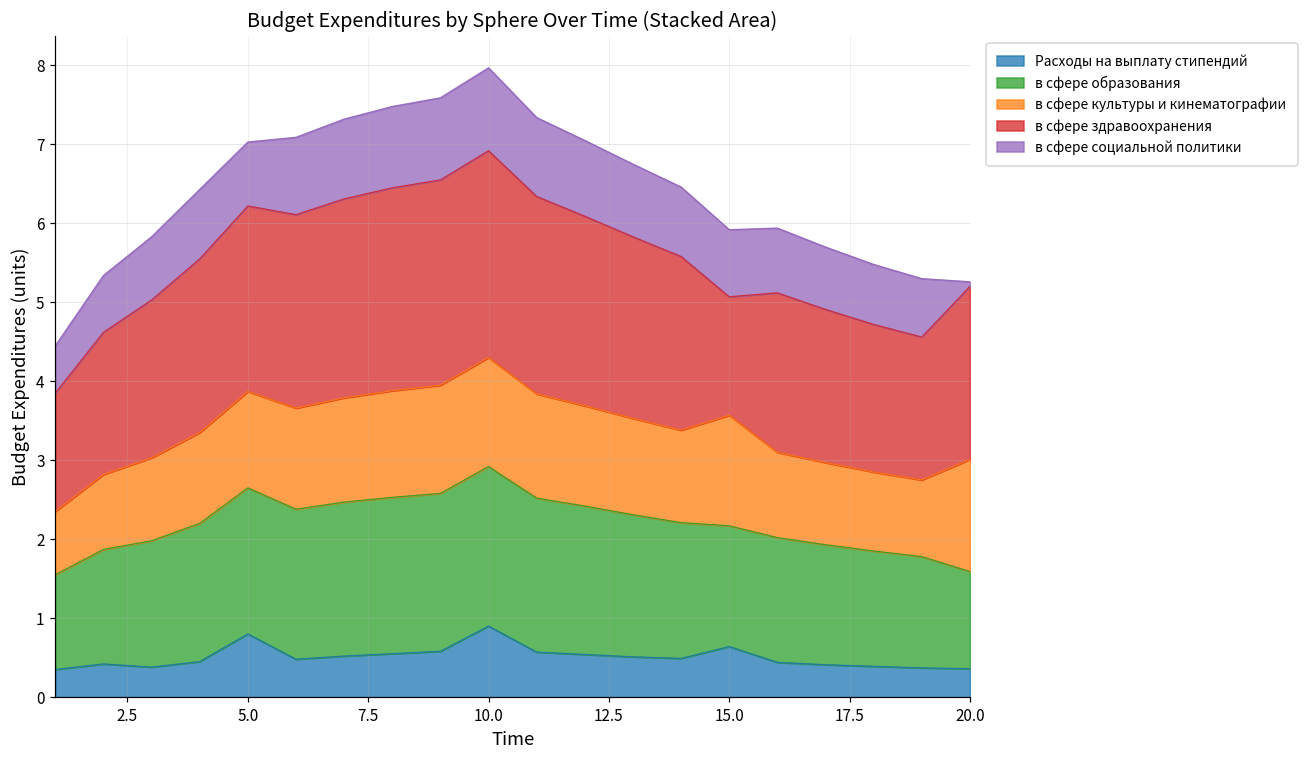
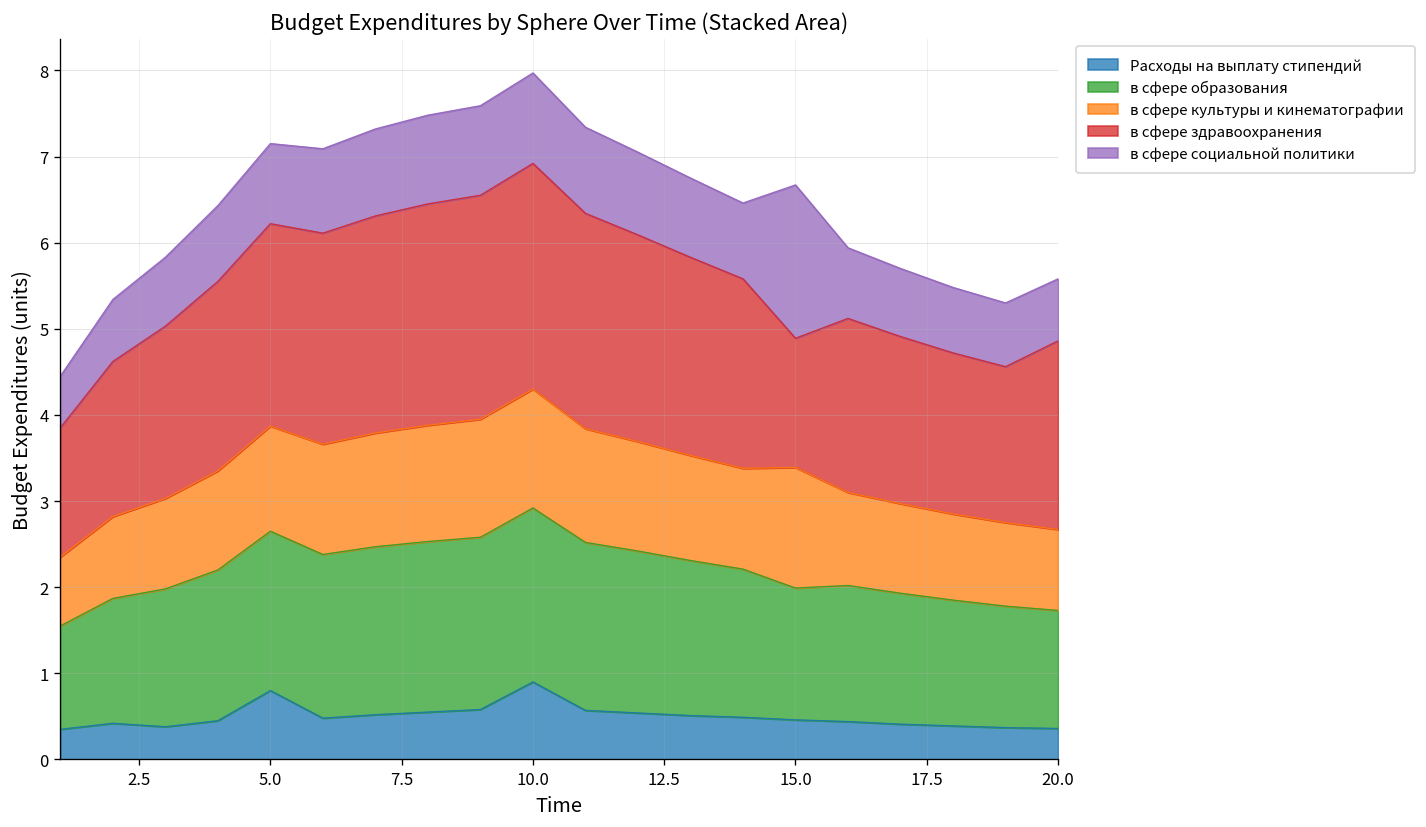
в сфере социальной политики, 5.0: 0.8 -> 0.9
Расходы на выплату стипендий, 15.0: 0.6 -> 0.5
в сфере социальной политики, 15.0: 0.8 -> 1.8
в сфере образования, 20.0: 1.2 -> 1.4
в сфере культуры и кинематографии, 20.0: 1.4 -> 0.9
в сфере социальной политики, 20.0: 0.1 -> 0.7
